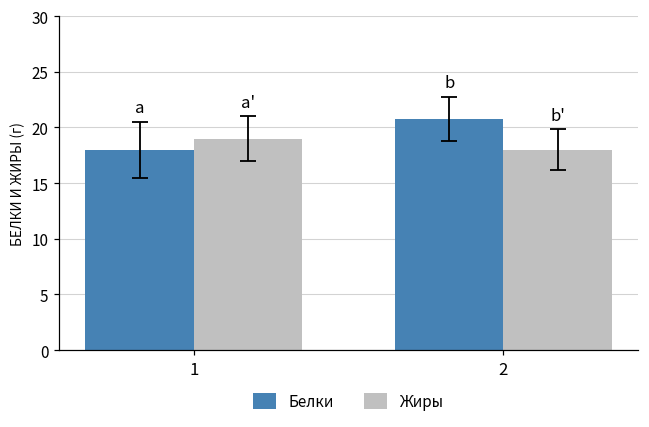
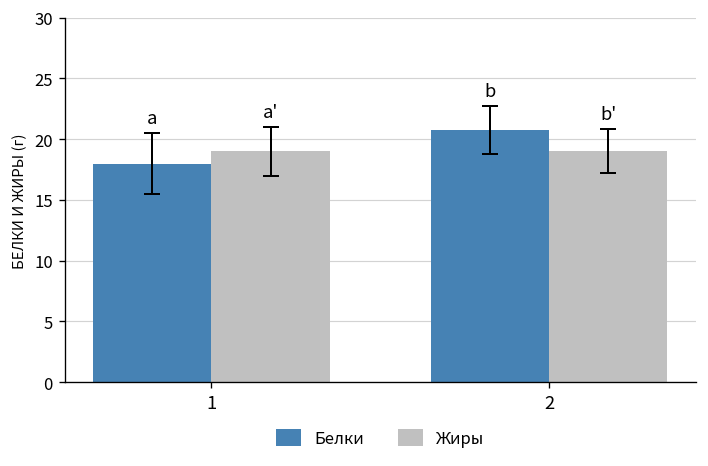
Жиры, 2: 18.0 -> 19.0
